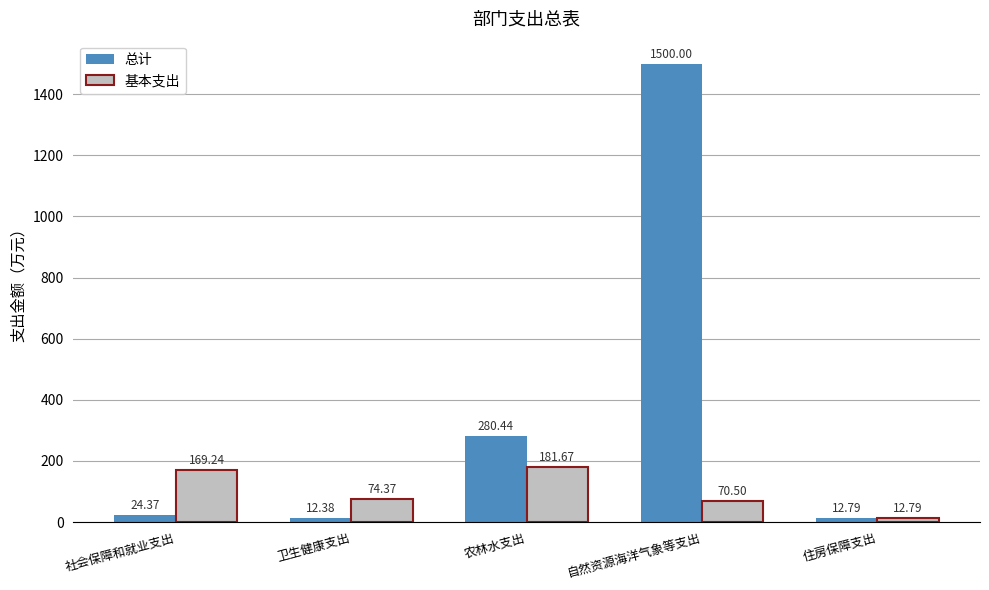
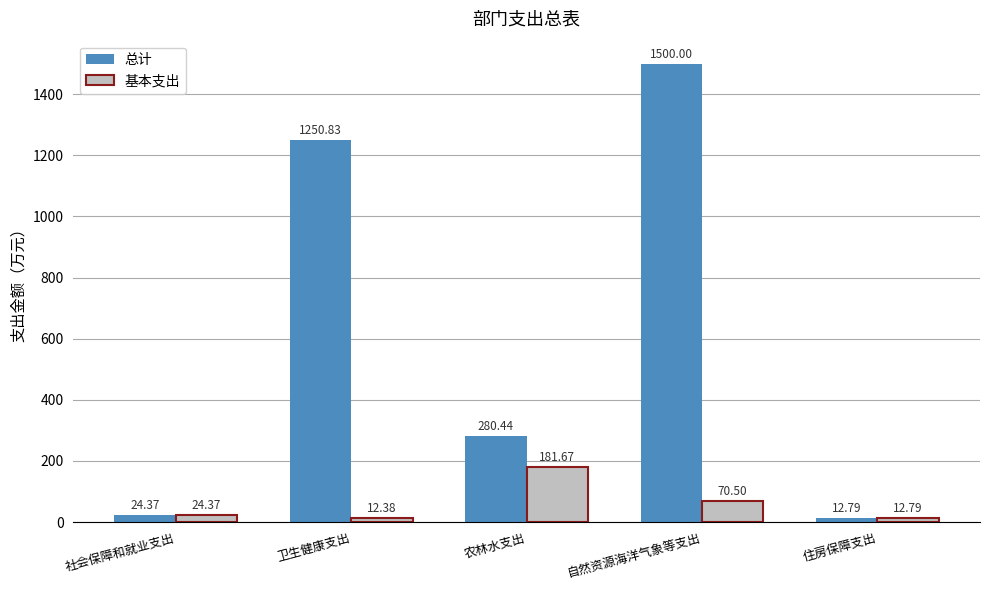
基本支出, 社会保障和就业支出: 169.24 -> 24.37
总计, 卫生健康支出: 12.38 -> 1250.83
基本支出, 卫生健康支出: 74.37 -> 12.38
